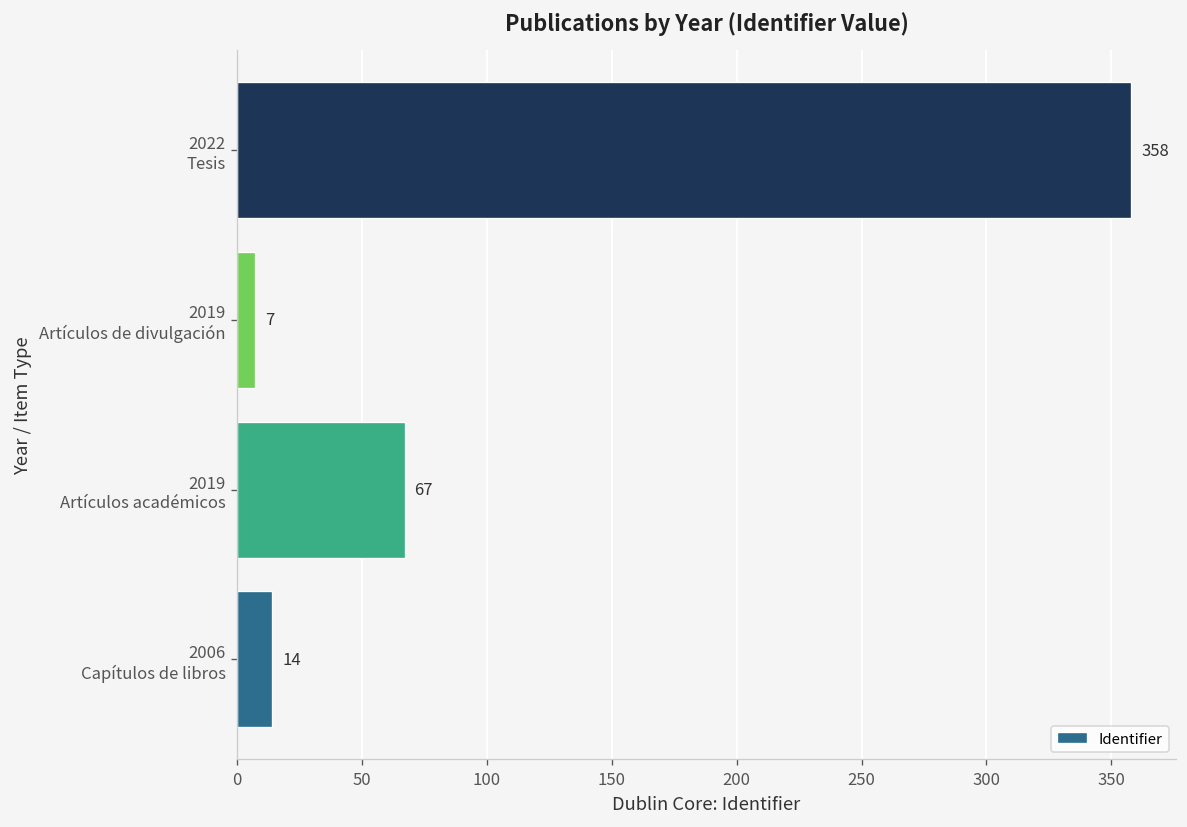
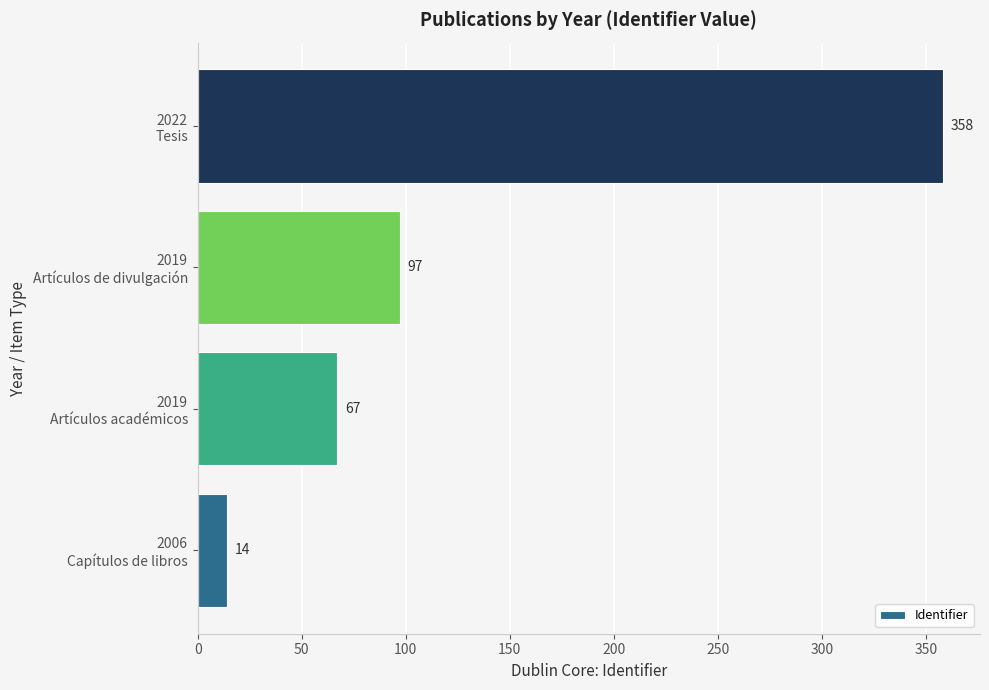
2019 Artículos de divulgación: 7 -> 97
